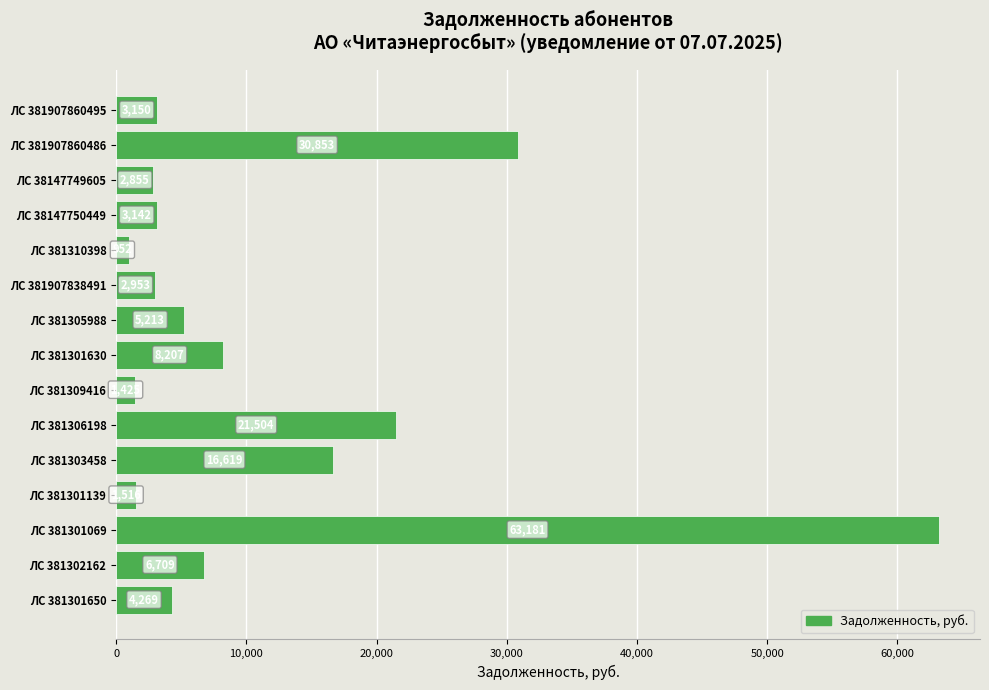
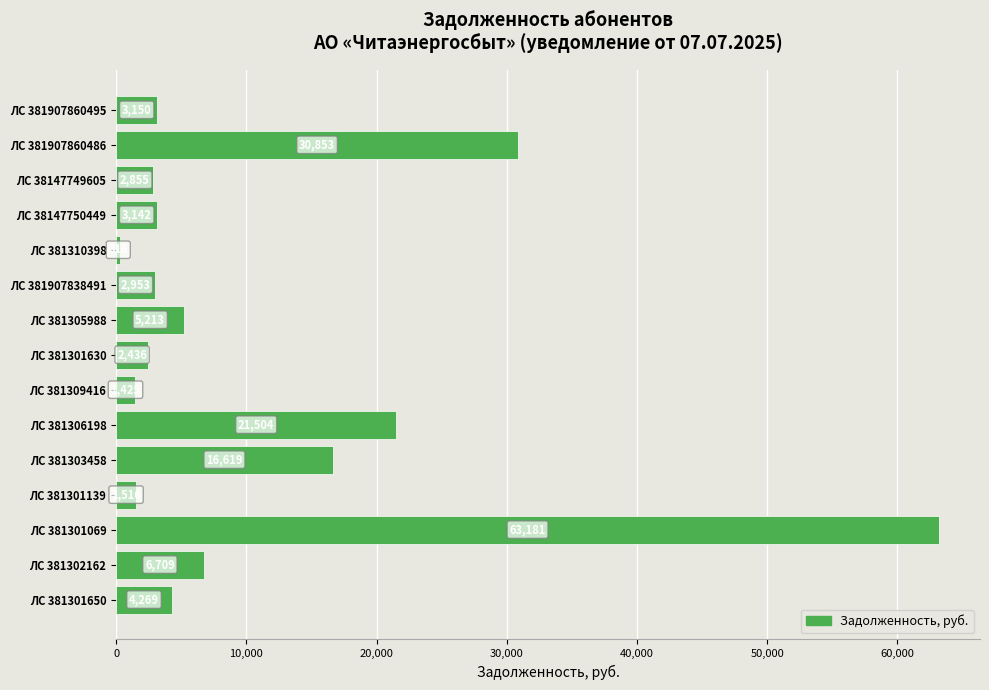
ЛС 381310398: 1,000 -> 300
ЛС 381301630: 8,207 -> 2,436
